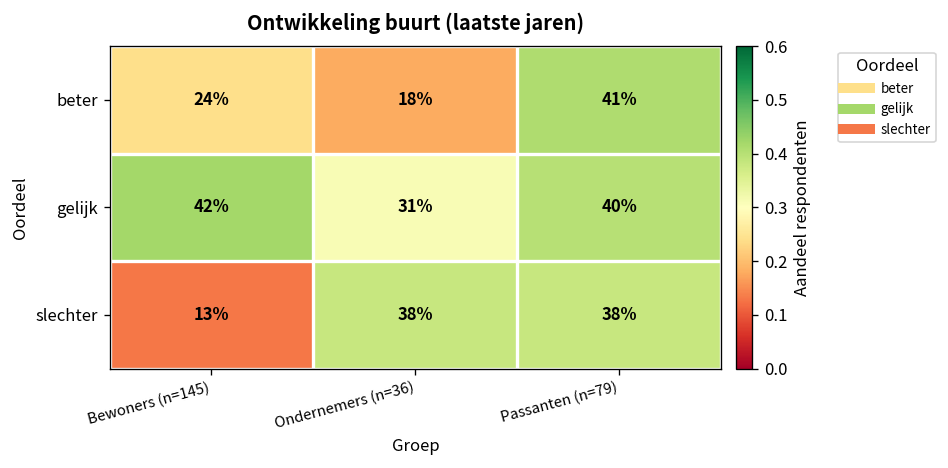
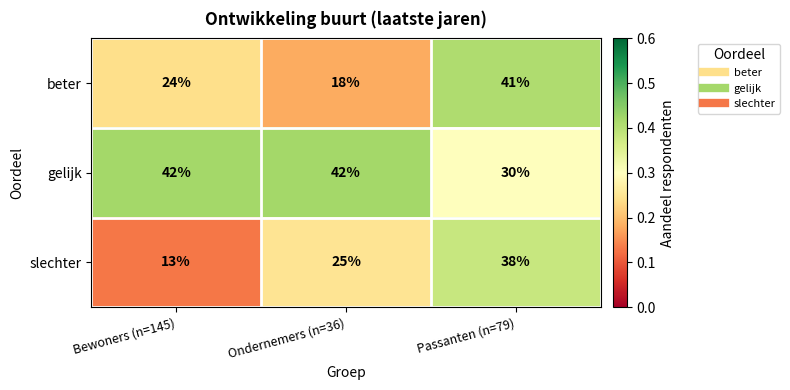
gelijk, Ondernemers (n=36): 31% -> 42%
gelijk, Passanten (n=79): 40% -> 30%
slechter, Ondernemers (n=36): 38% -> 25%
